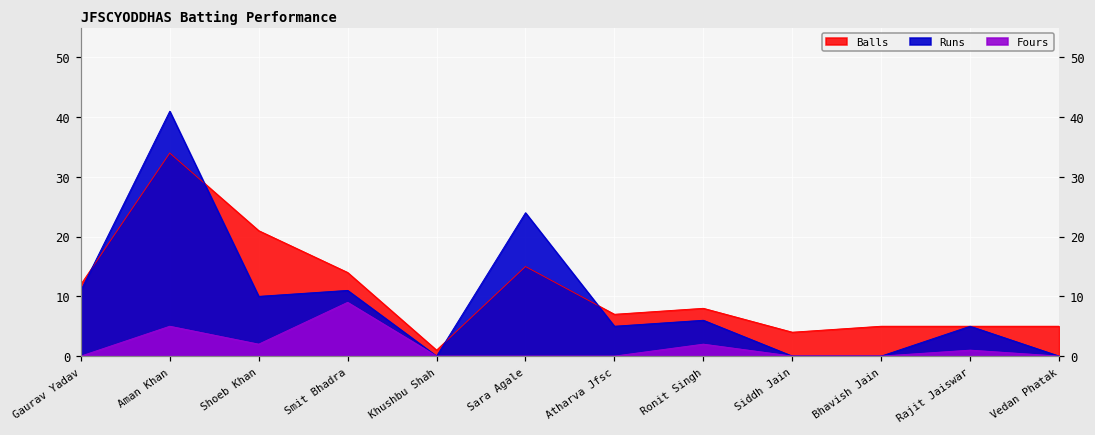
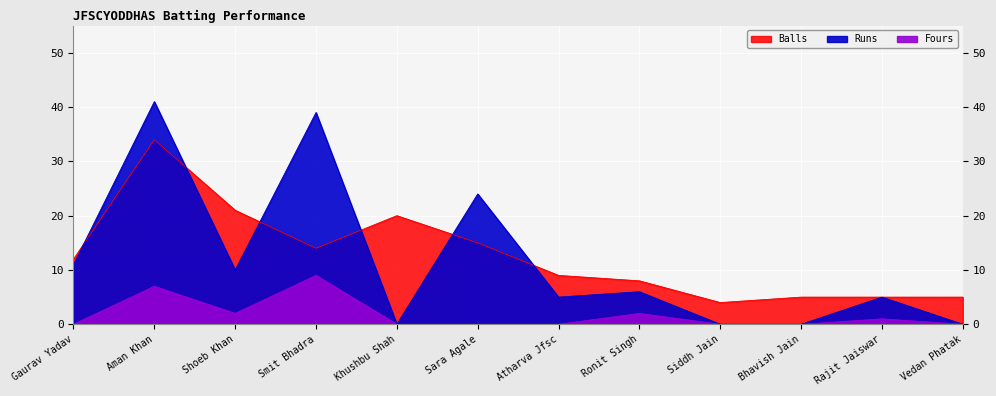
Fours, Aman Khan: 5 -> 7
Runs, Smit Bhadra: 11 -> 39
Balls, Khushbu Shah: 1 -> 20
Balls, Atharva Jfsc: 7 -> 9
